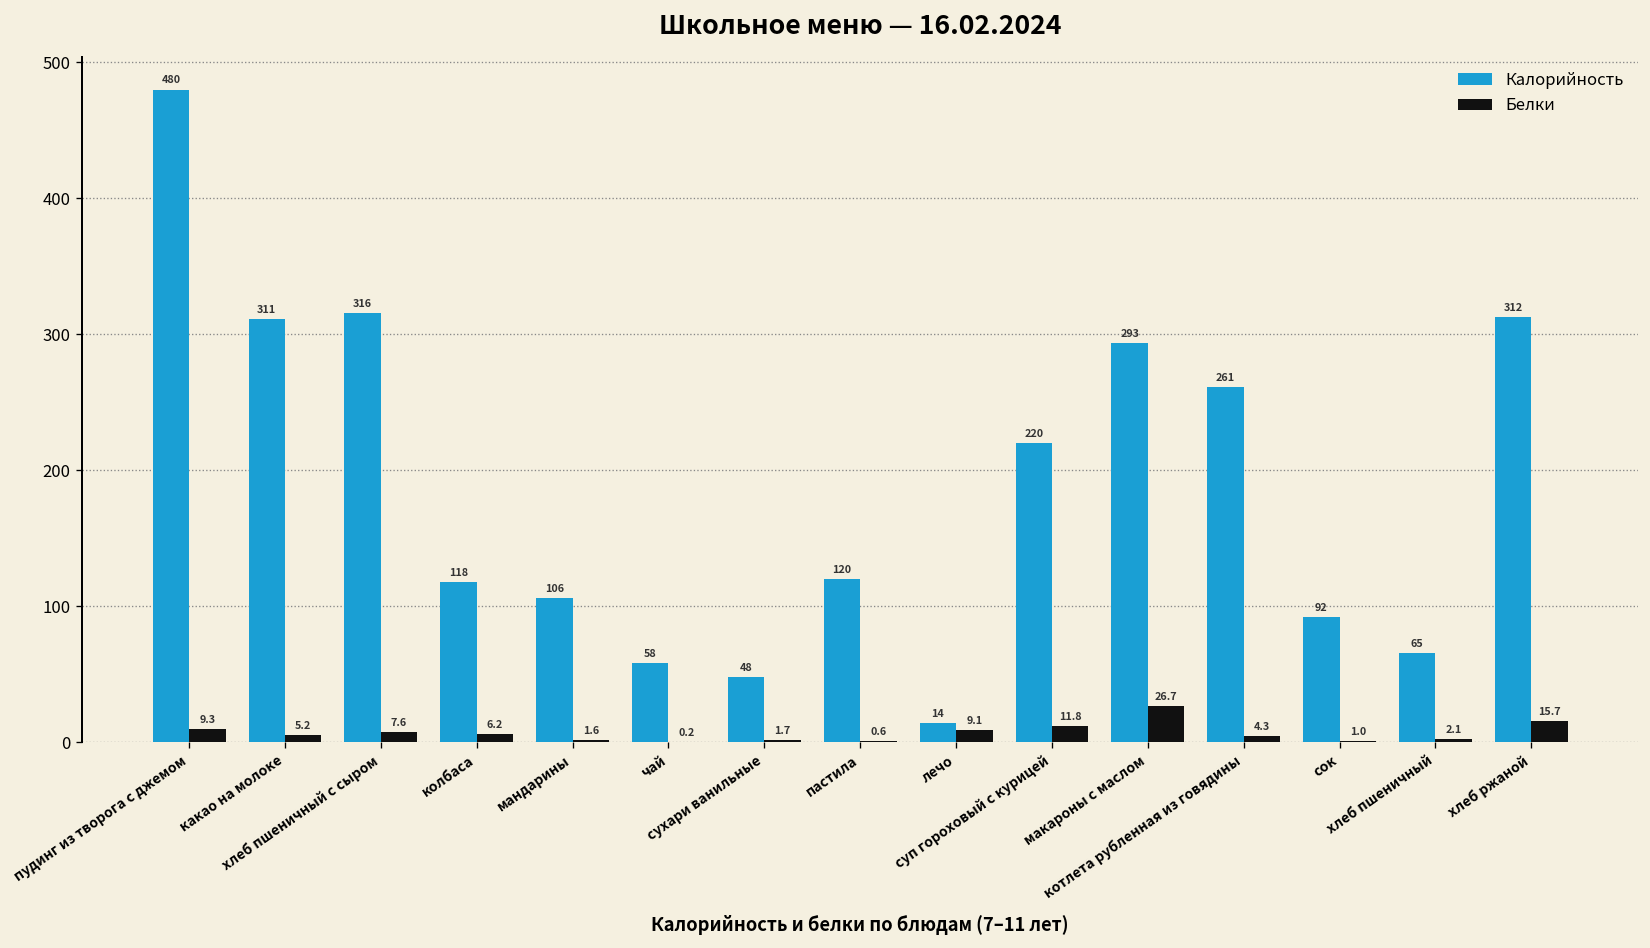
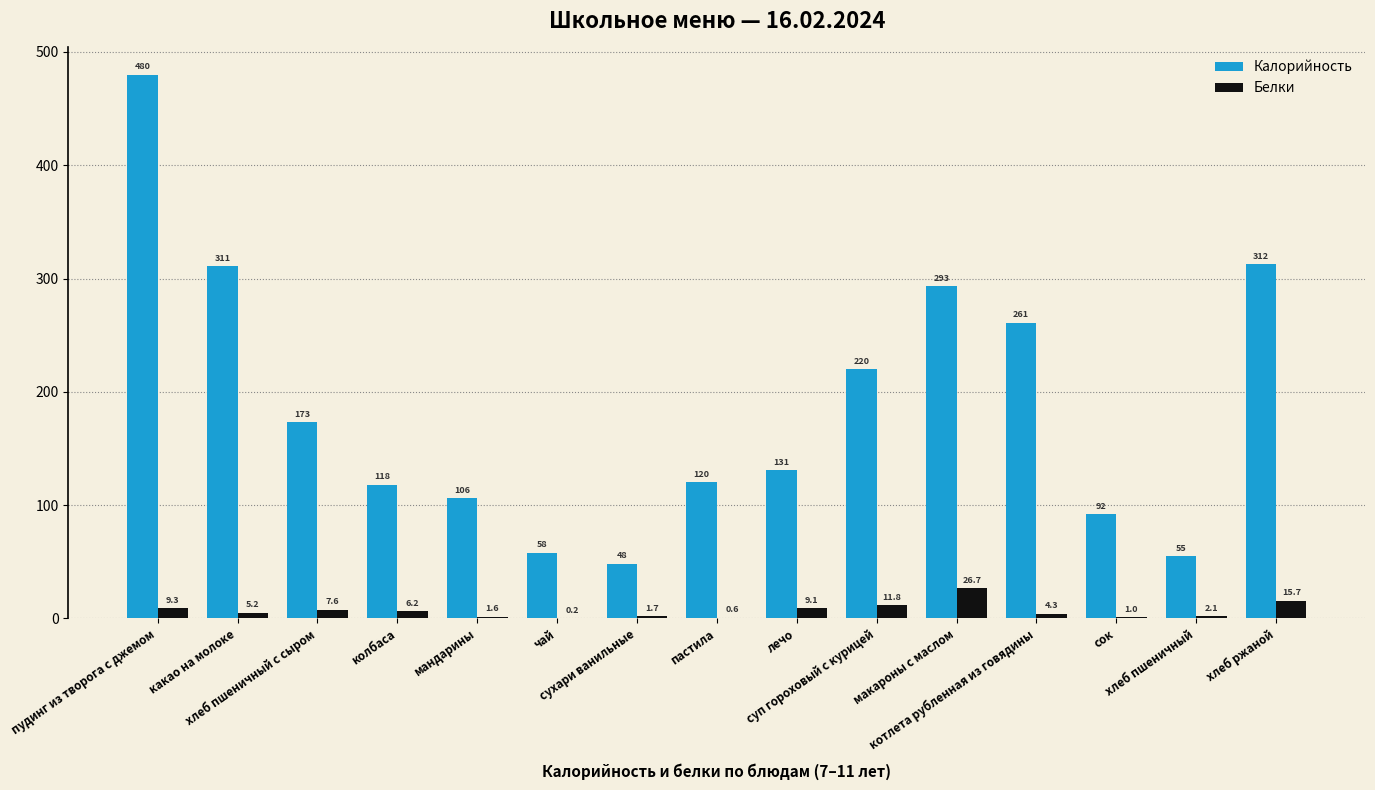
Калорийность, хлеб пшеничный с сыром: 316 -> 173
Калорийность, лечо: 14 -> 131
Калорийность, хлеб пшеничный: 65 -> 55
